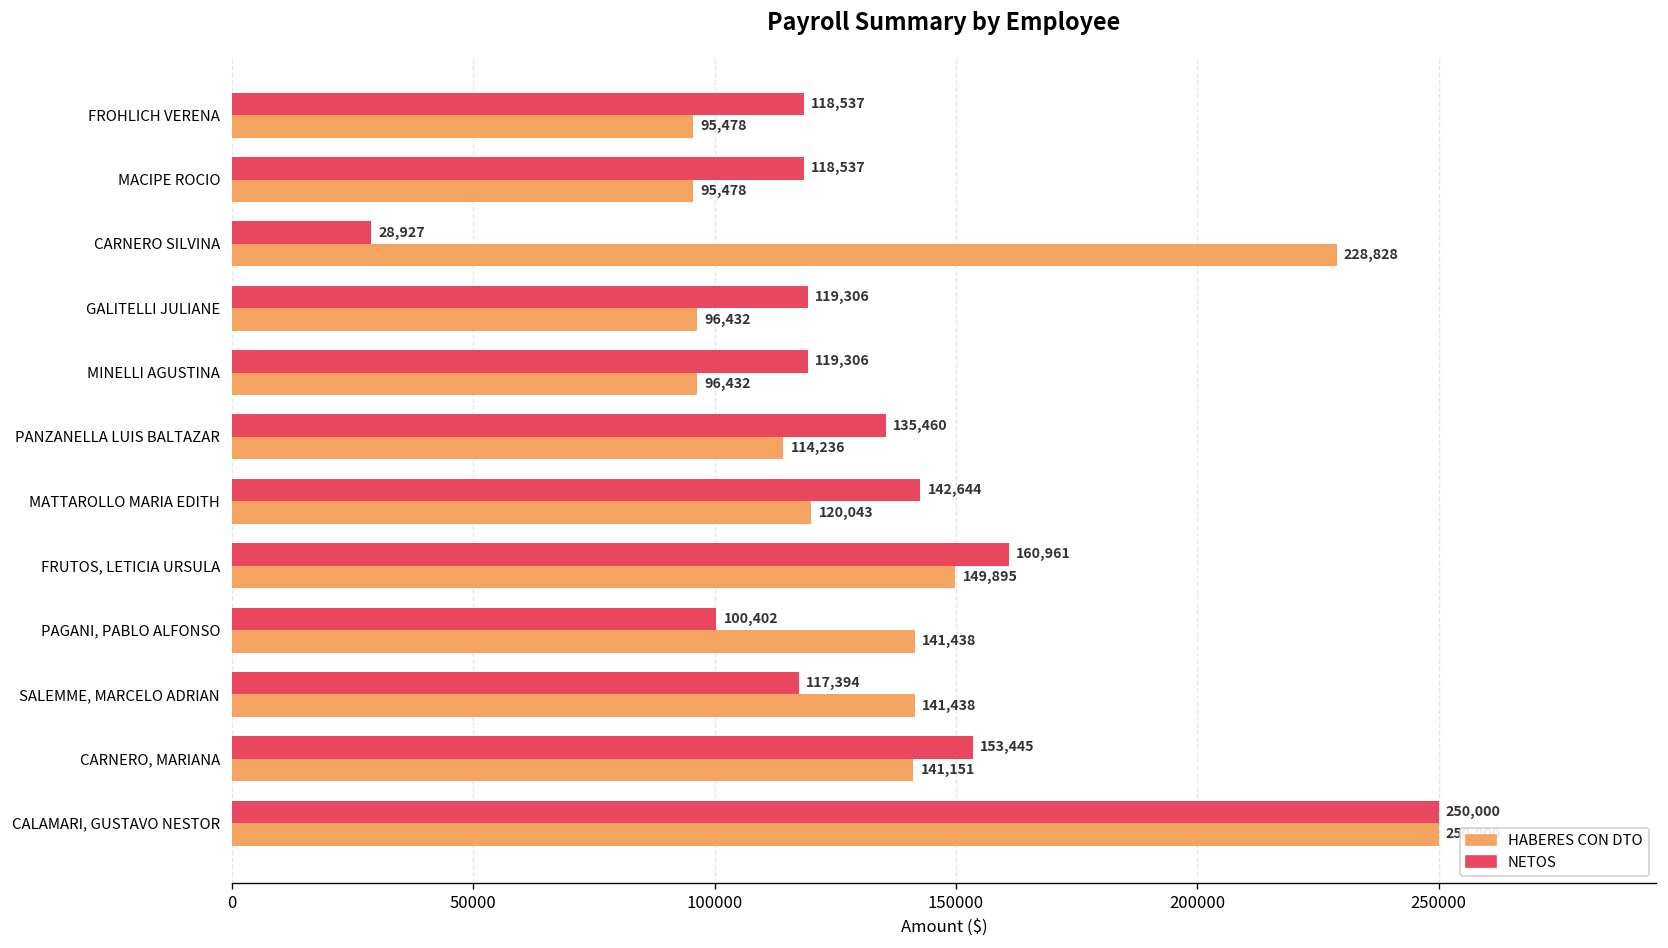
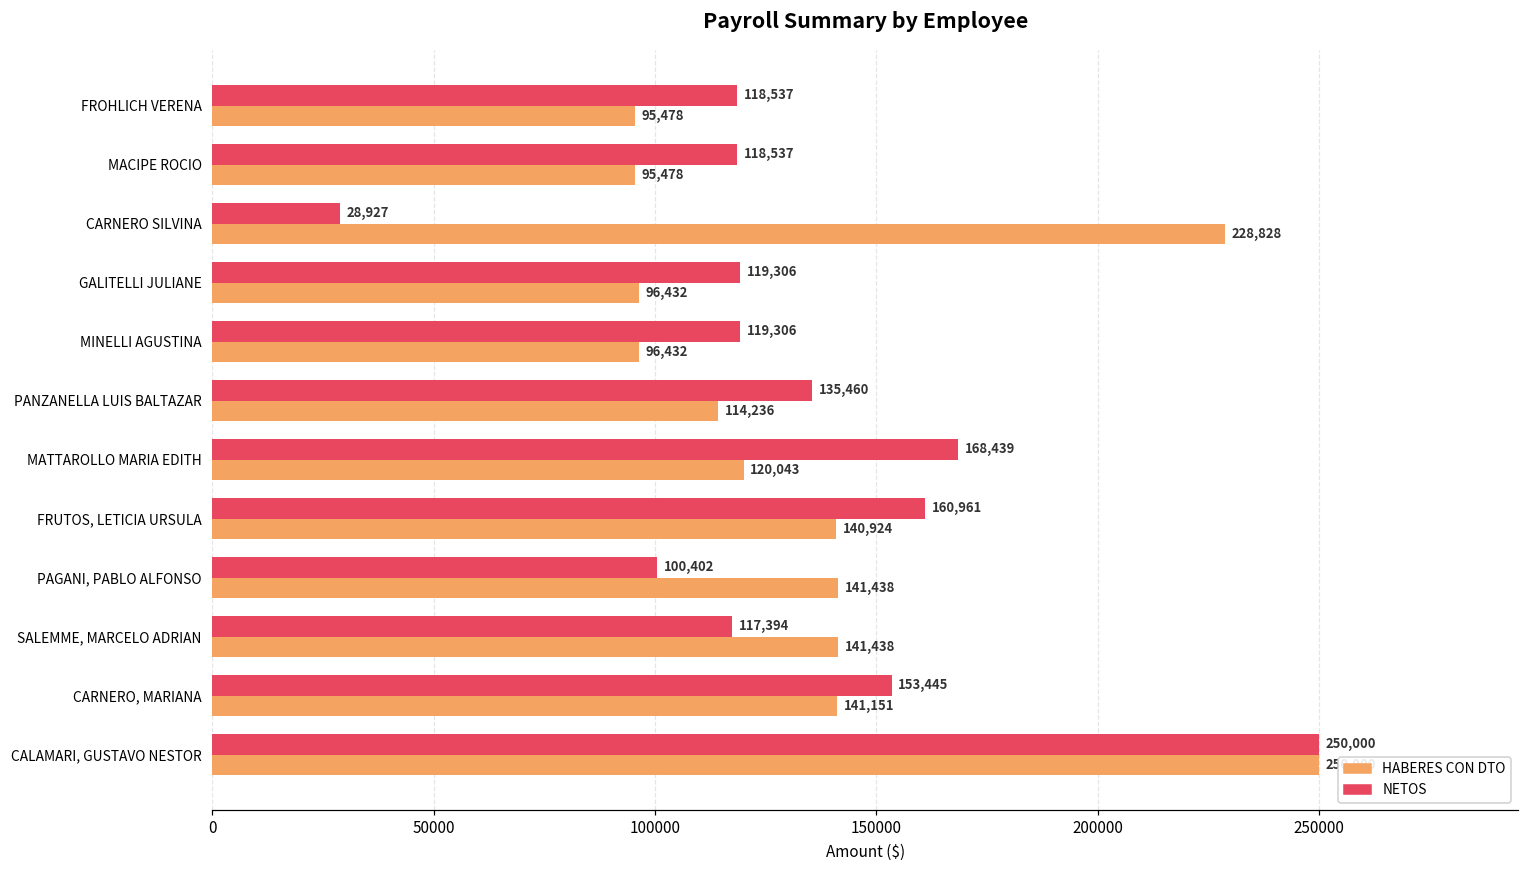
NETOS, MATTAROLLO MARIA EDITH: 142,644 -> 168,439
HABERES CON DTO, FRUTOS, LETICIA URSULA: 149,895 -> 140,924
